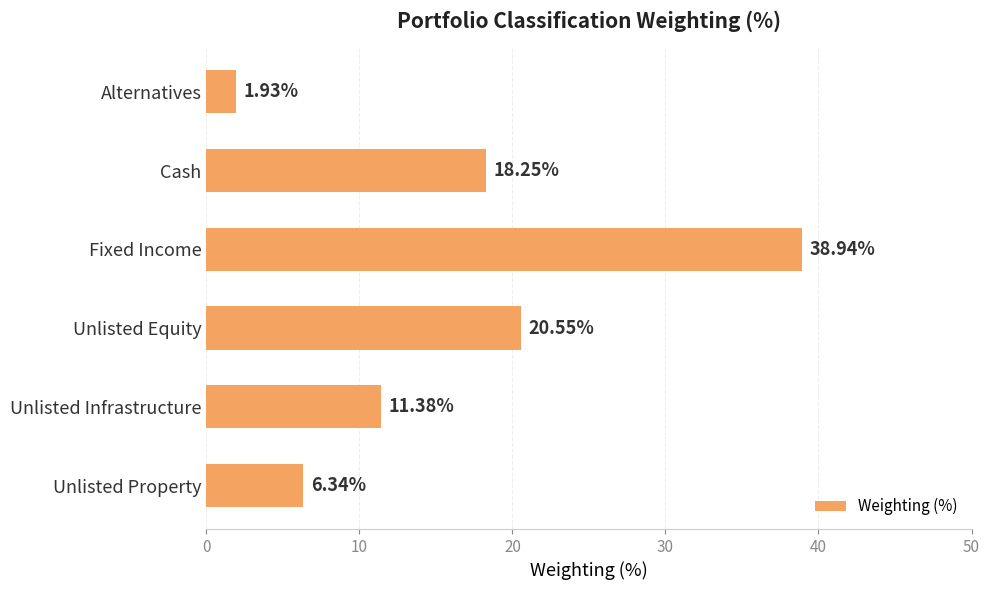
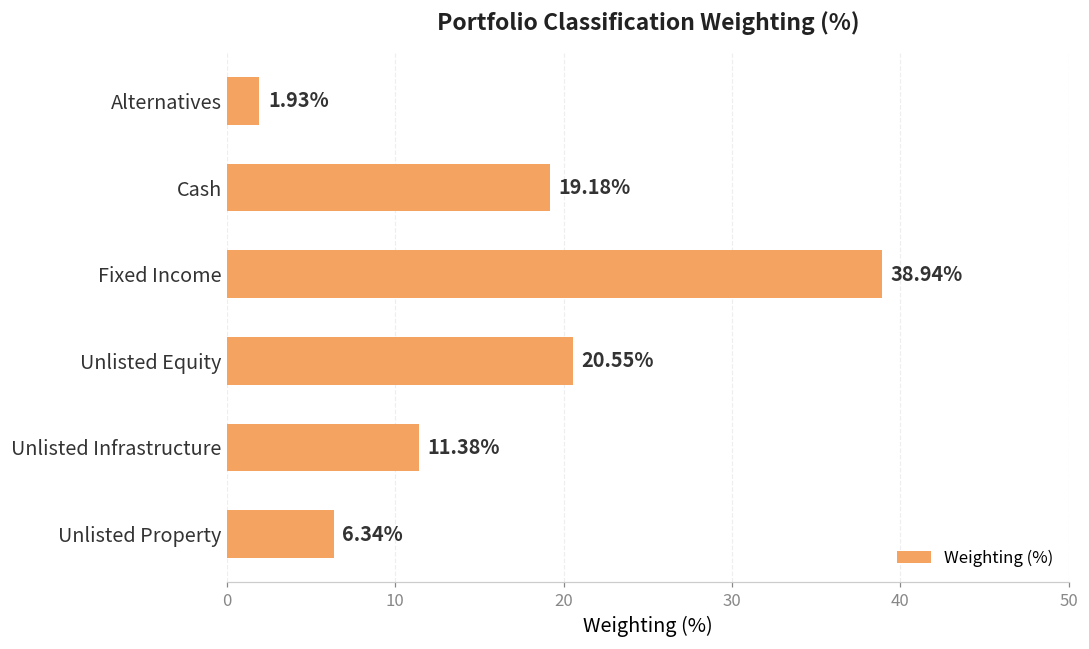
Cash: 18.25% -> 19.18%
